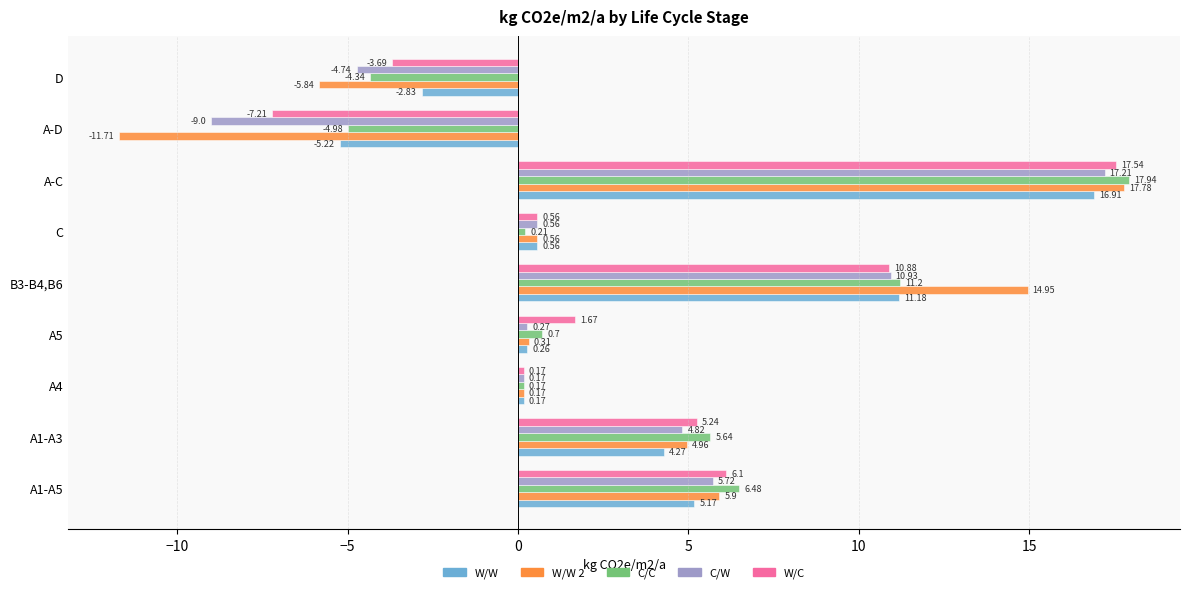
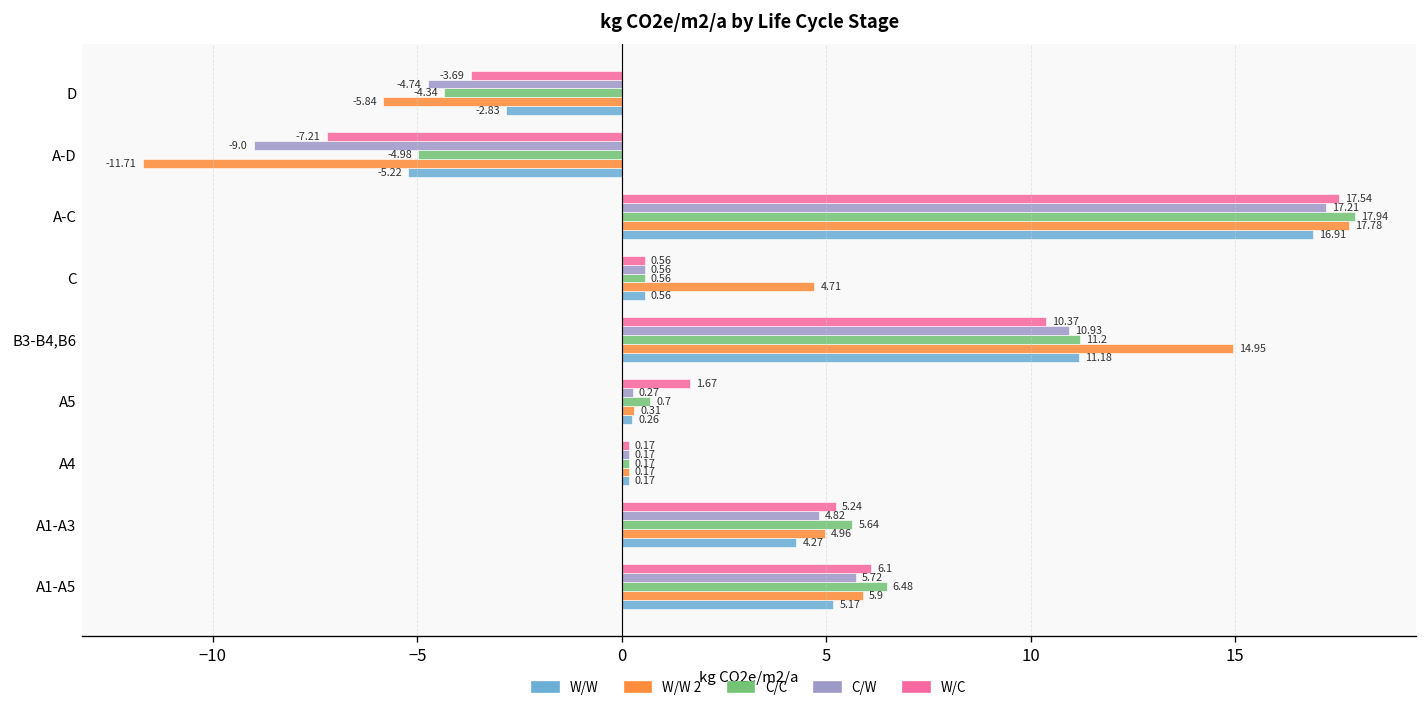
C/C, C: 0.21 -> 0.56
W/W 2, C: 0.56 -> 4.71
W/C, B3-B4,B6: 10.88 -> 10.37
